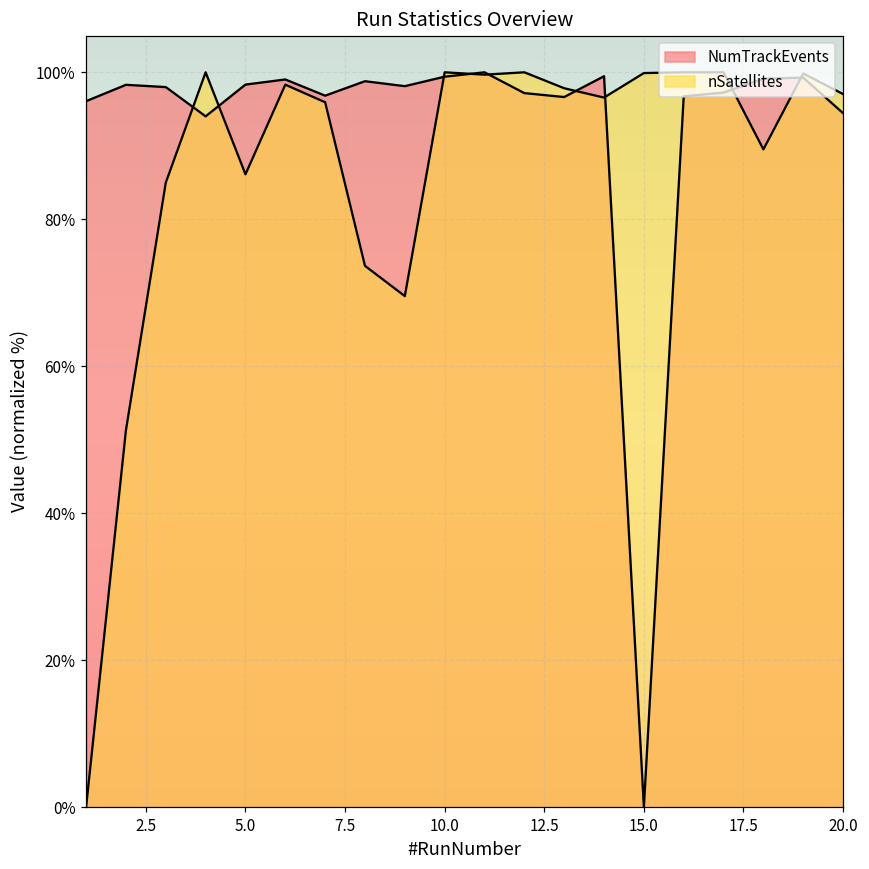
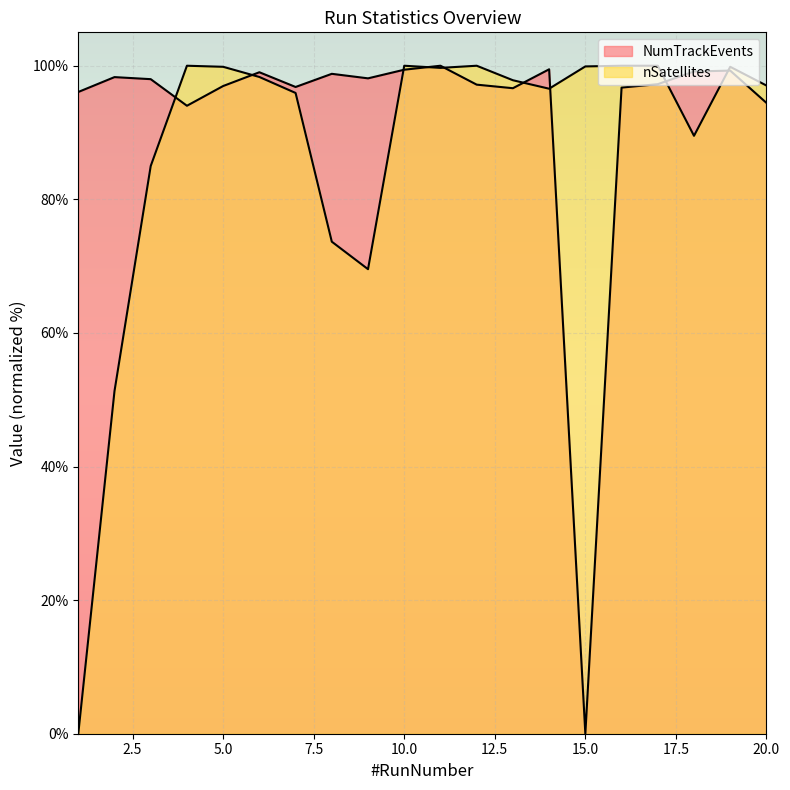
NumTrackEvents, 5.0: 98% -> 97%
nSatellites, 5.0: 86% -> 100%
